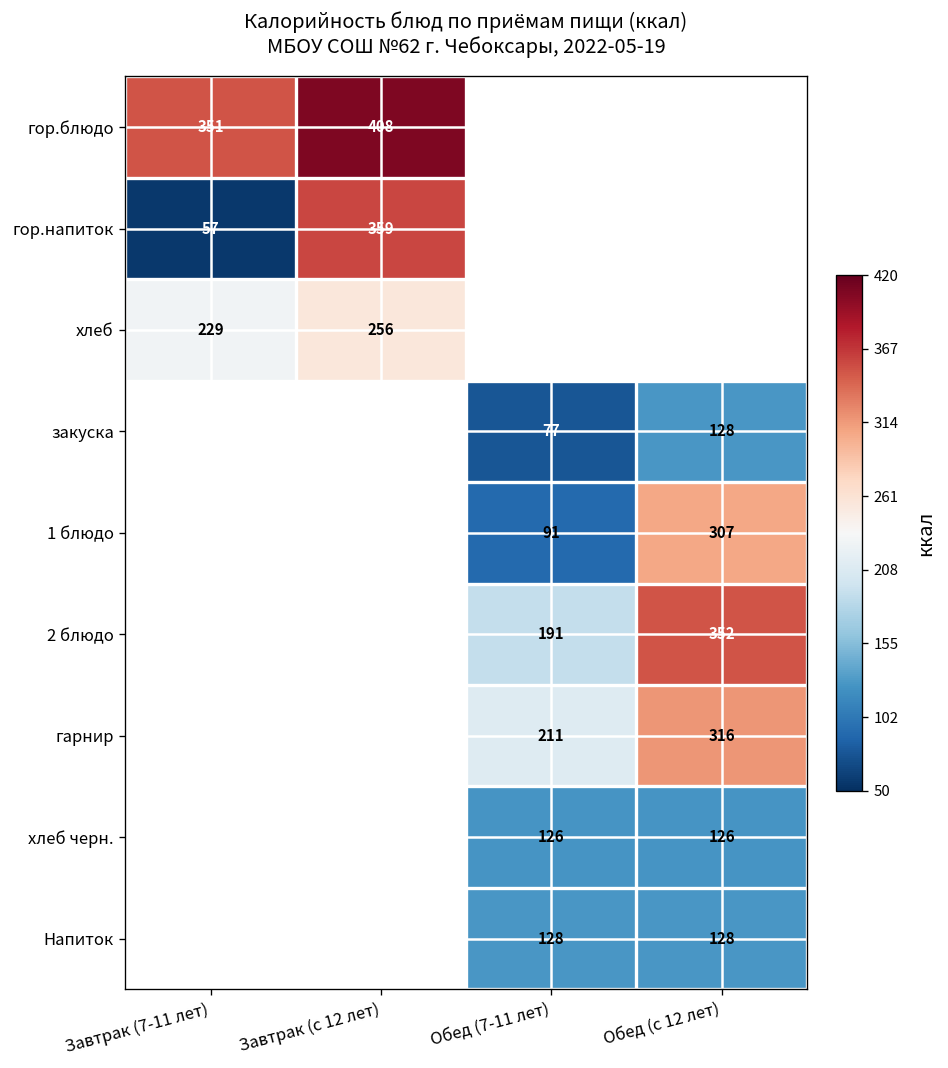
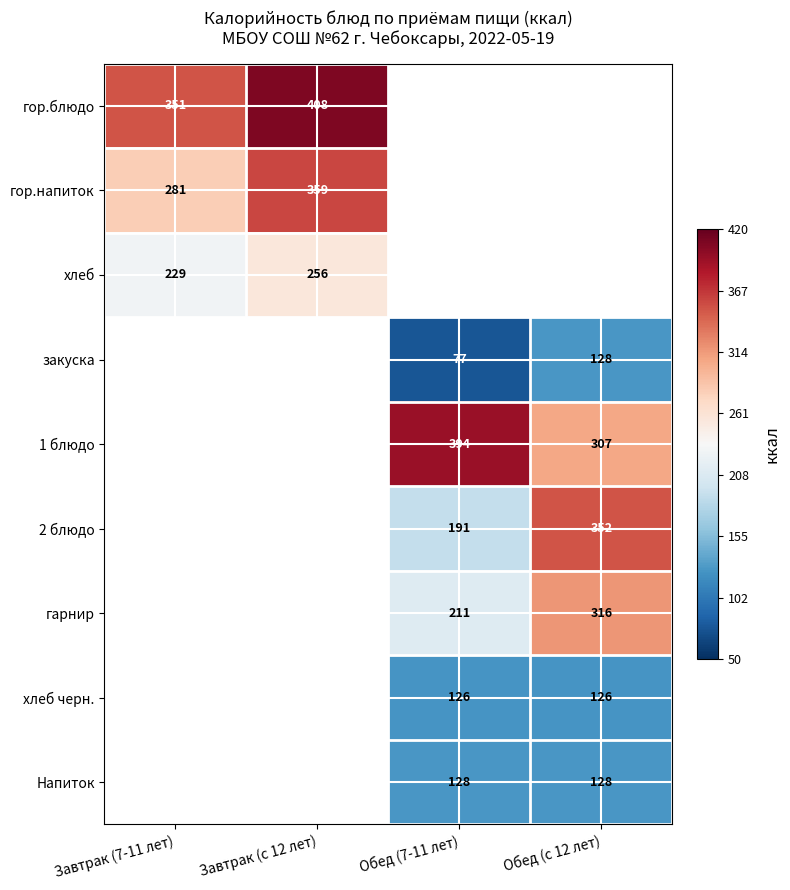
гор.напиток, Завтрак (7-11 лет): 57 -> 281
1 блюдо, Обед (7-11 лет): 91 -> 394
